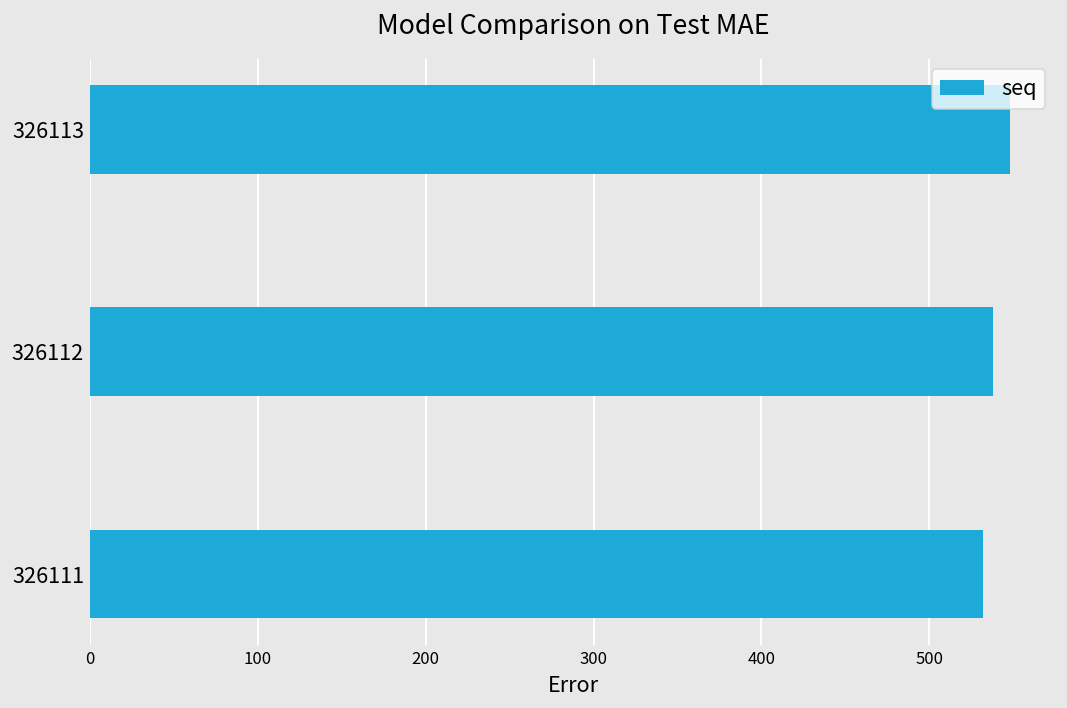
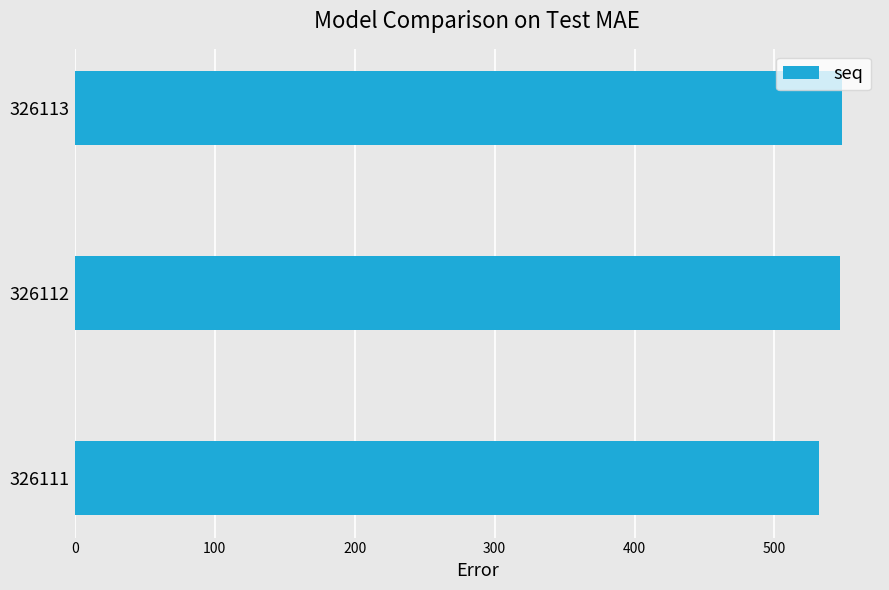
326112: 538 -> 547
